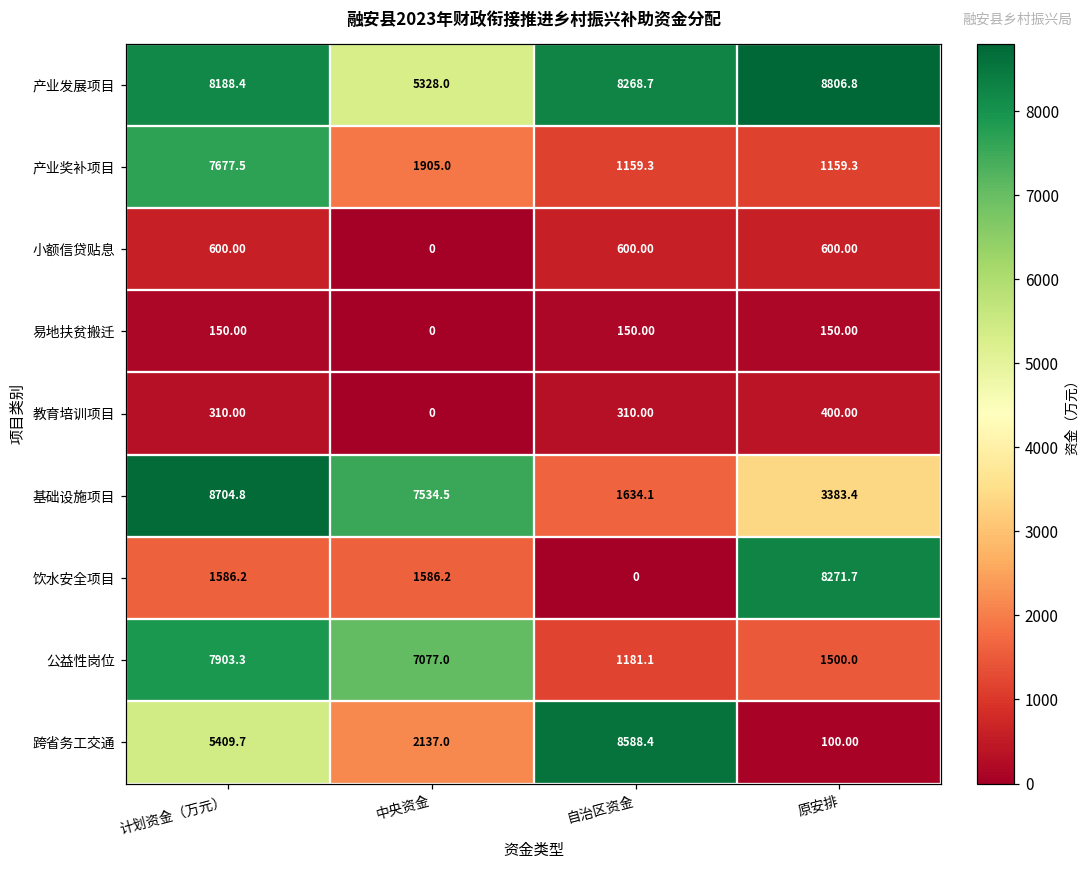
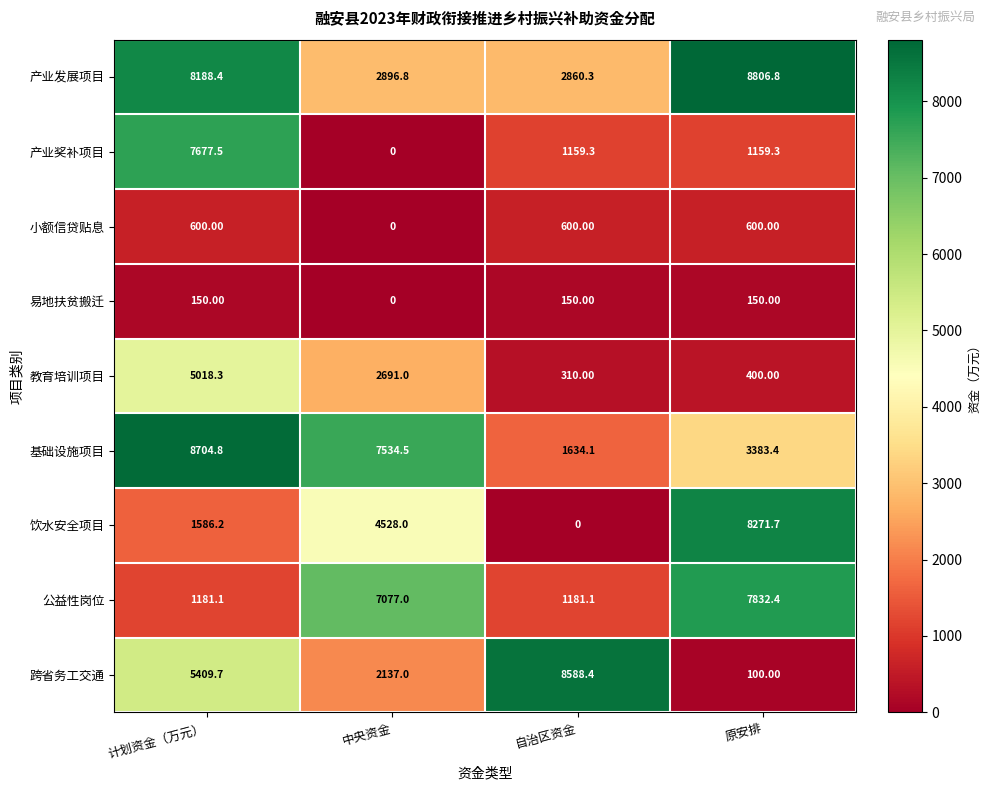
产业发展项目, 中央资金: 5328.0 -> 2896.8
产业发展项目, 自治区资金: 8268.7 -> 2860.3
产业奖补项目, 中央资金: 1905.0 -> 0
教育培训项目, 计划资金（万元）: 310.00 -> 5018.3
教育培训项目, 中央资金: 0 -> 2691.0
饮水安全项目, 中央资金: 1586.2 -> 4528.0
公益性岗位, 计划资金（万元）: 7903.3 -> 1181.1
公益性岗位, 原安排: 1500.0 -> 7832.4
